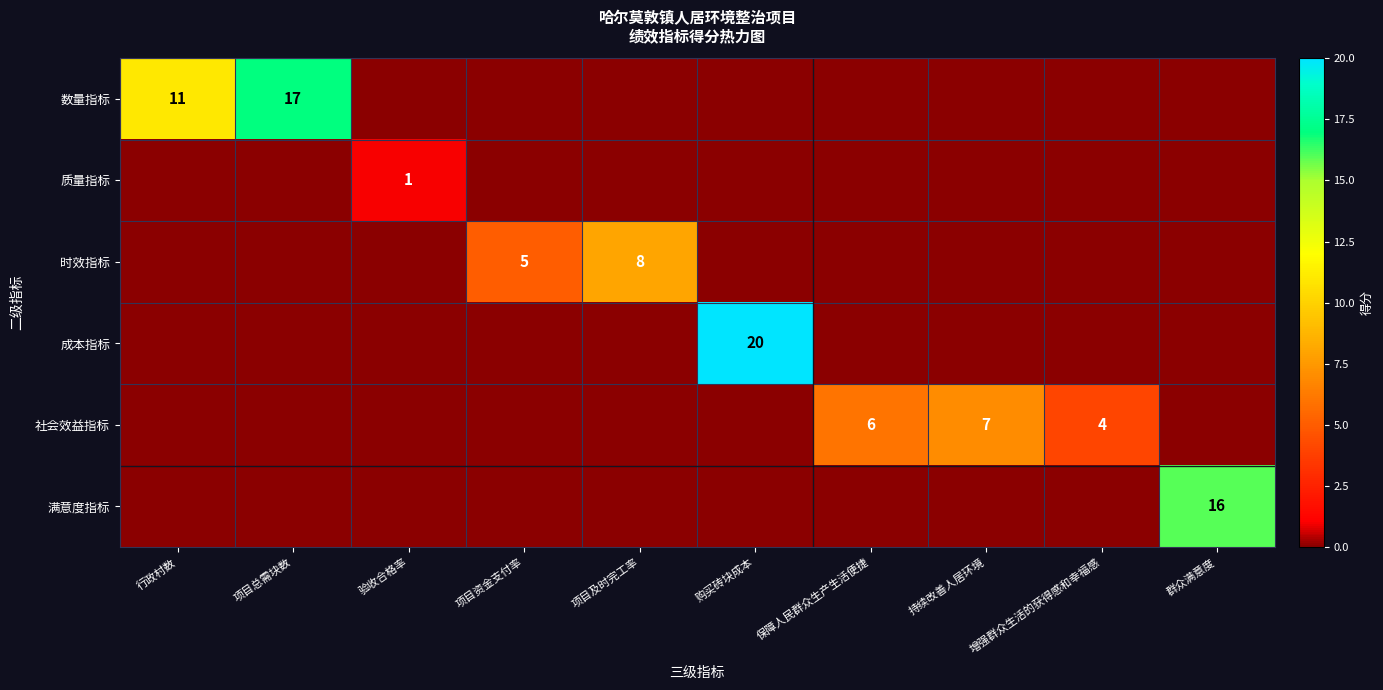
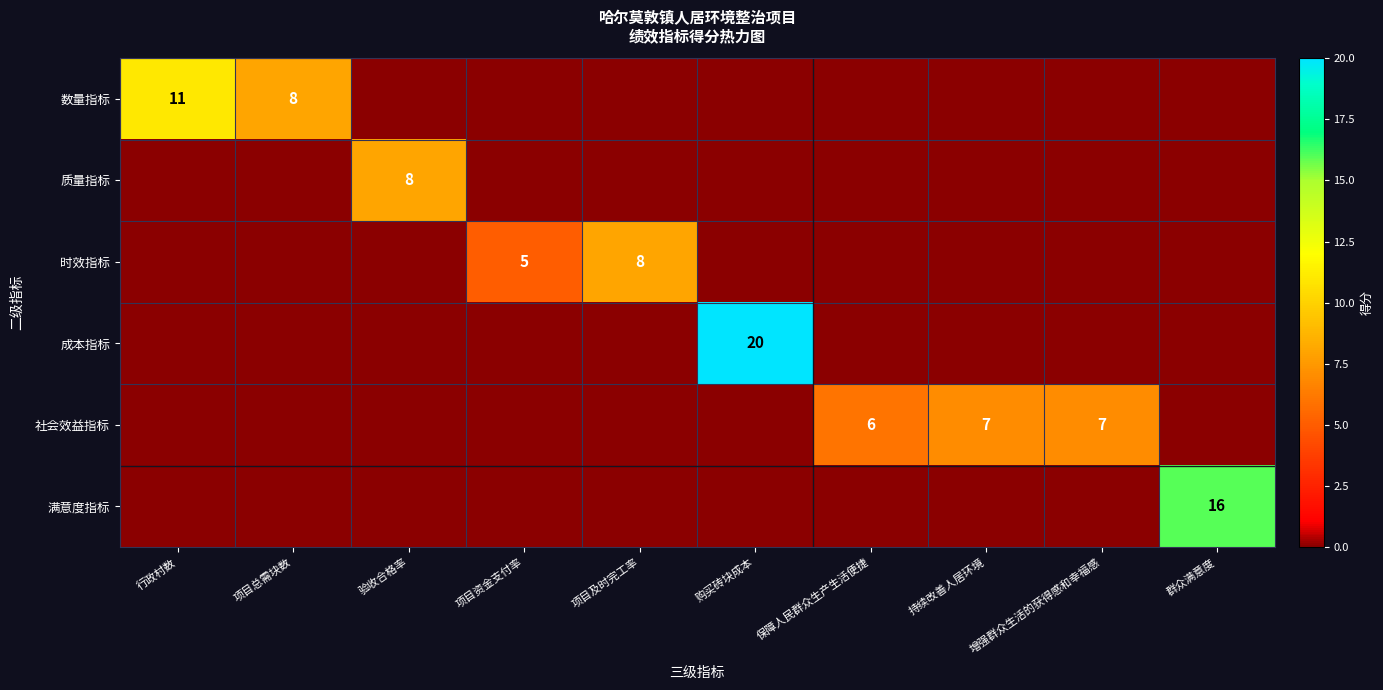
数量指标, 项目总需块数: 17 -> 8
质量指标, 验收合格率: 1 -> 8
社会效益指标, 增强群众生活的获得感和幸福感: 4 -> 7
